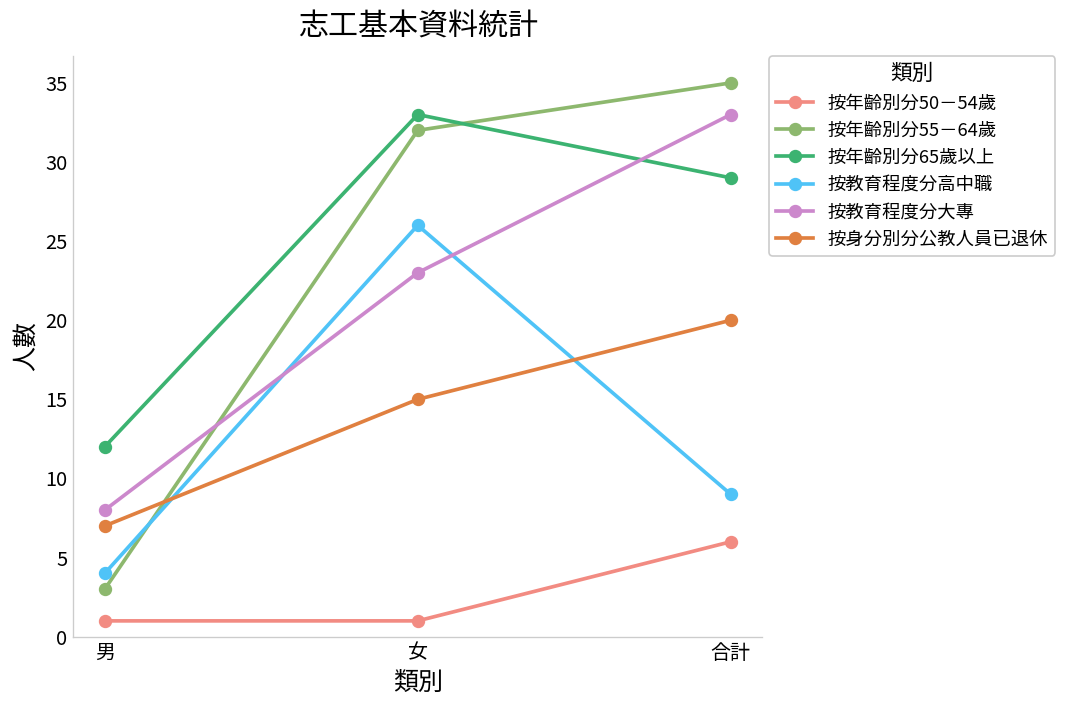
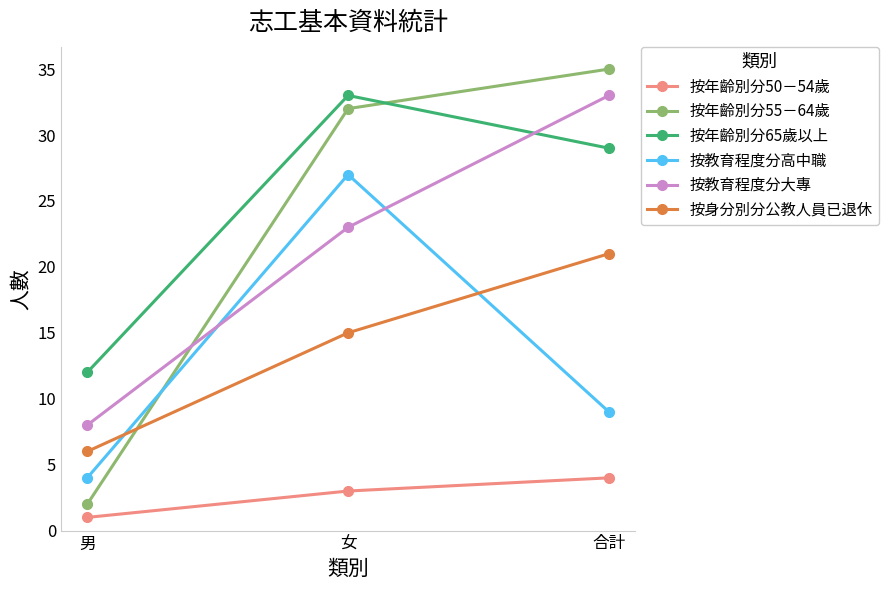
按年齡別分55－64歲, 男: 3 -> 2
按身分別分公教人員已退休, 男: 7 -> 6
按年齡別分50－54歲, 女: 1 -> 3
按教育程度分高中職, 女: 26 -> 27
按年齡別分50－54歲, 合計: 6 -> 4
按身分別分公教人員已退休, 合計: 20 -> 21
